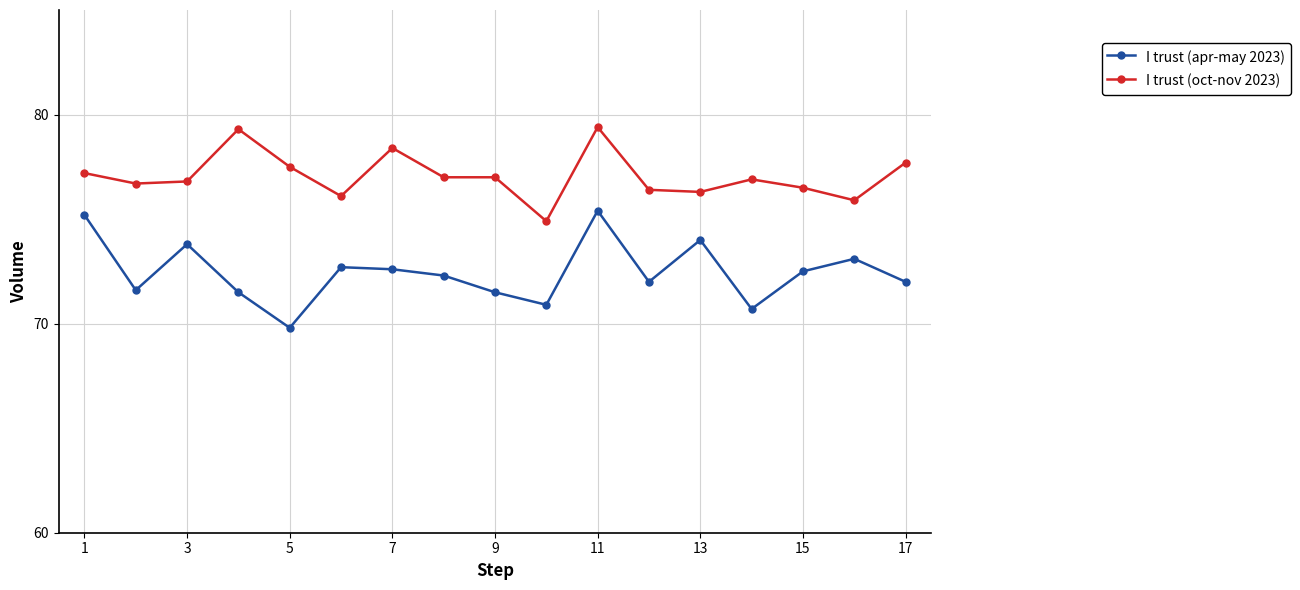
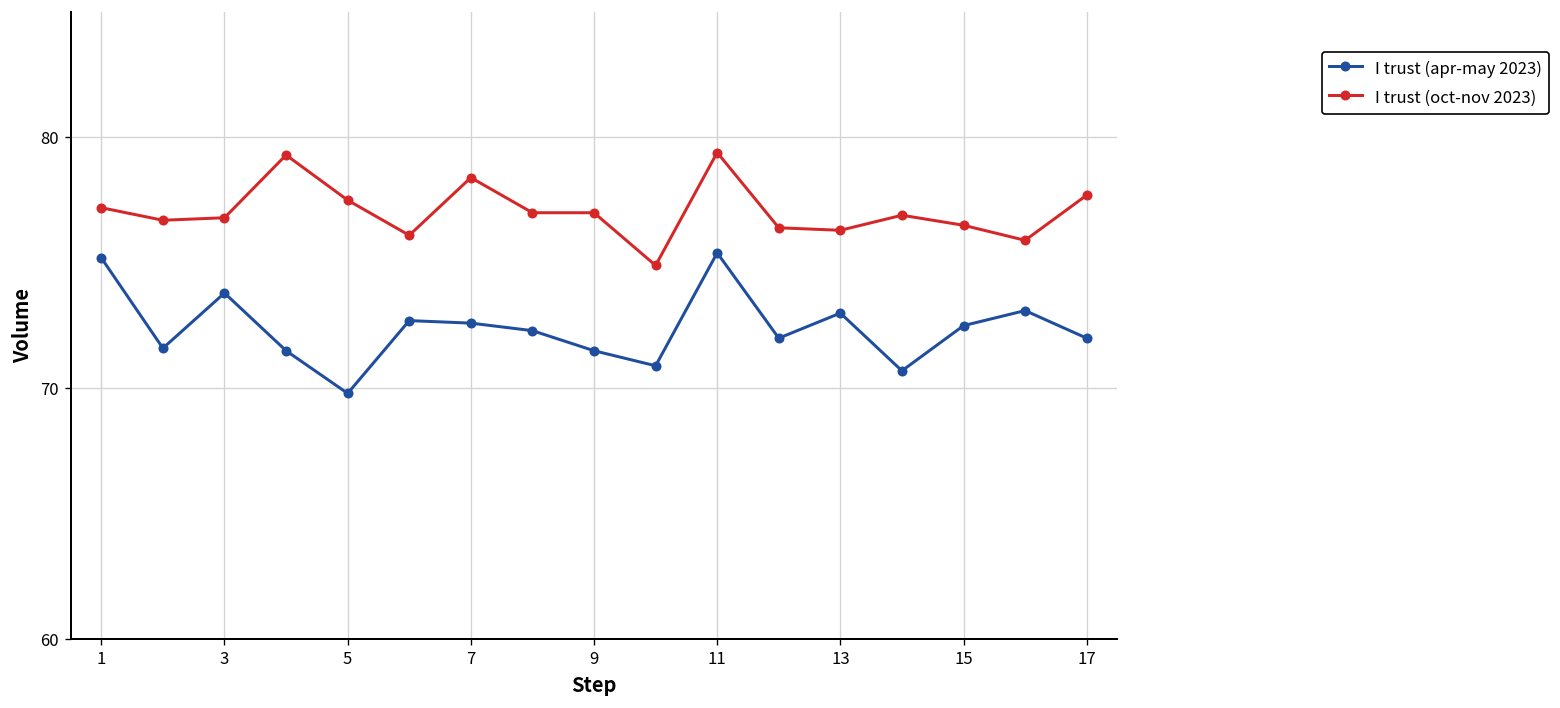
I trust (apr-may 2023), 13: 74 -> 73
